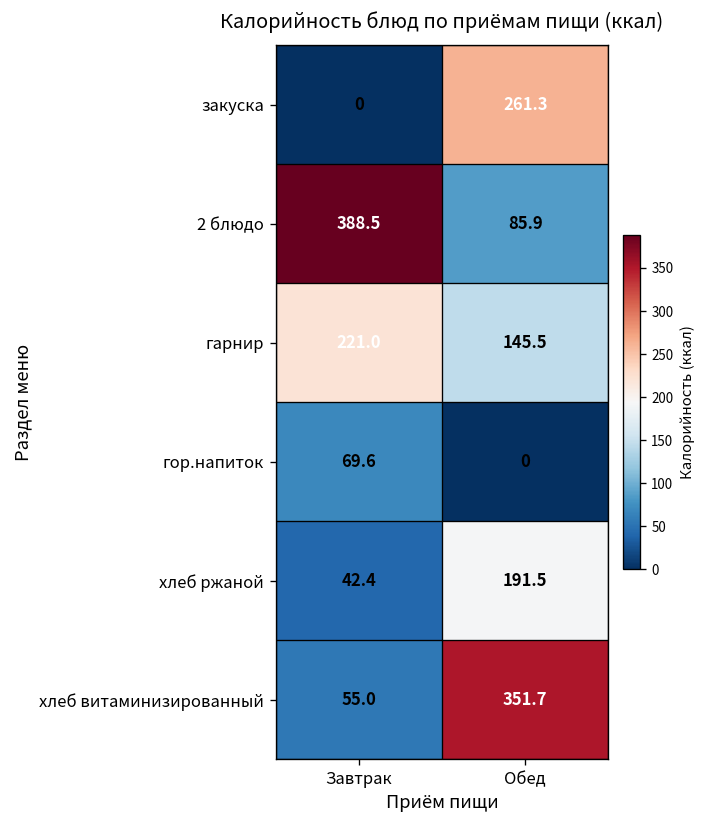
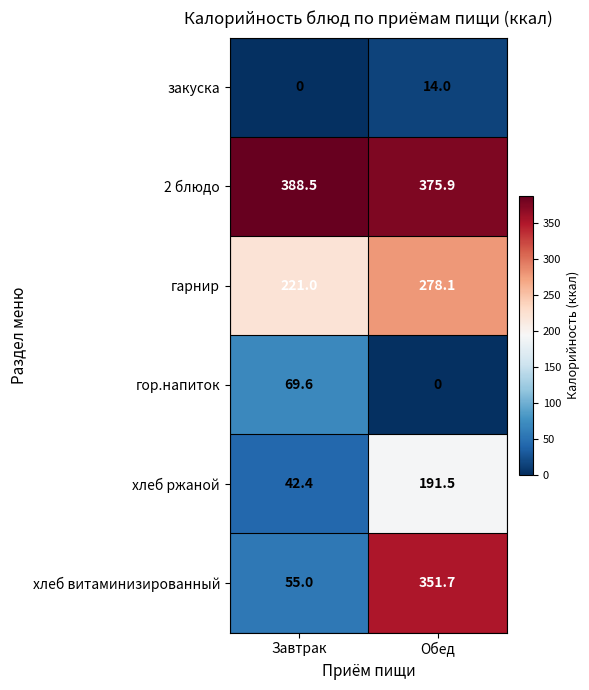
закуска, Обед: 261.3 -> 14.0
2 блюдо, Обед: 85.9 -> 375.9
гарнир, Обед: 145.5 -> 278.1
